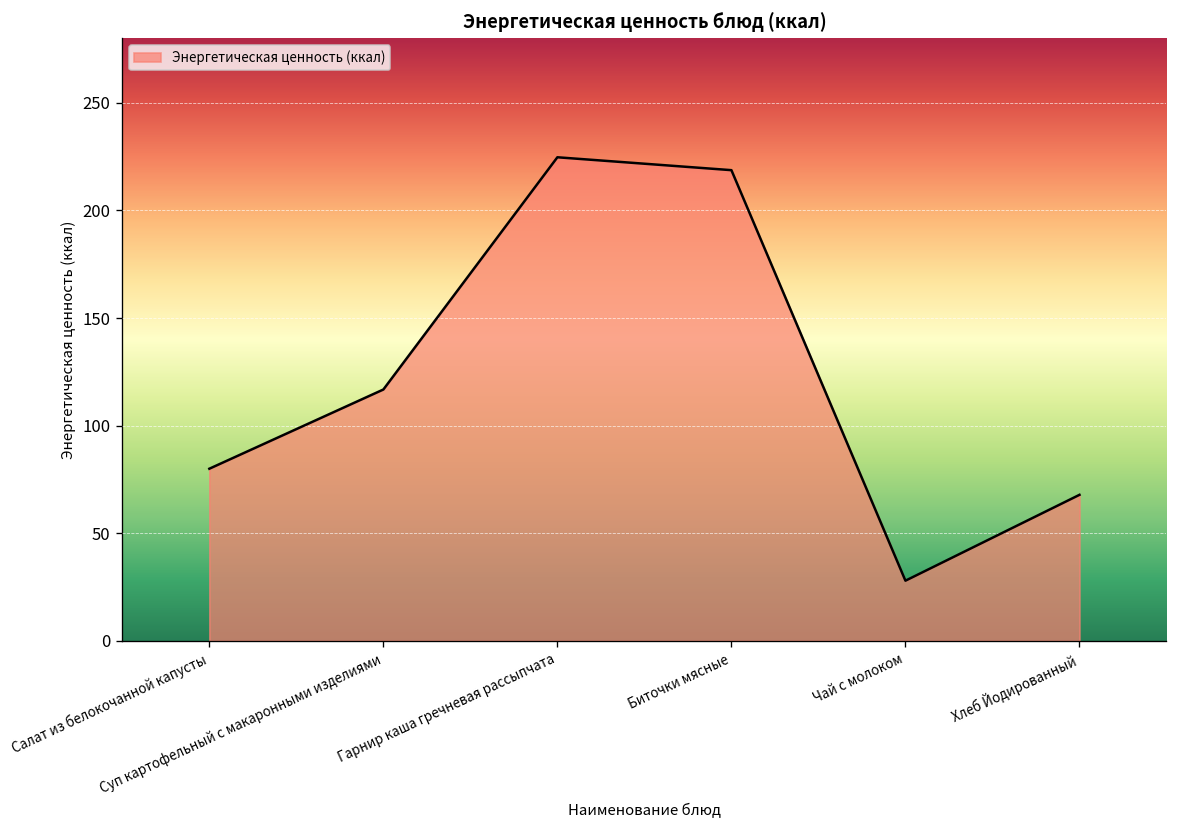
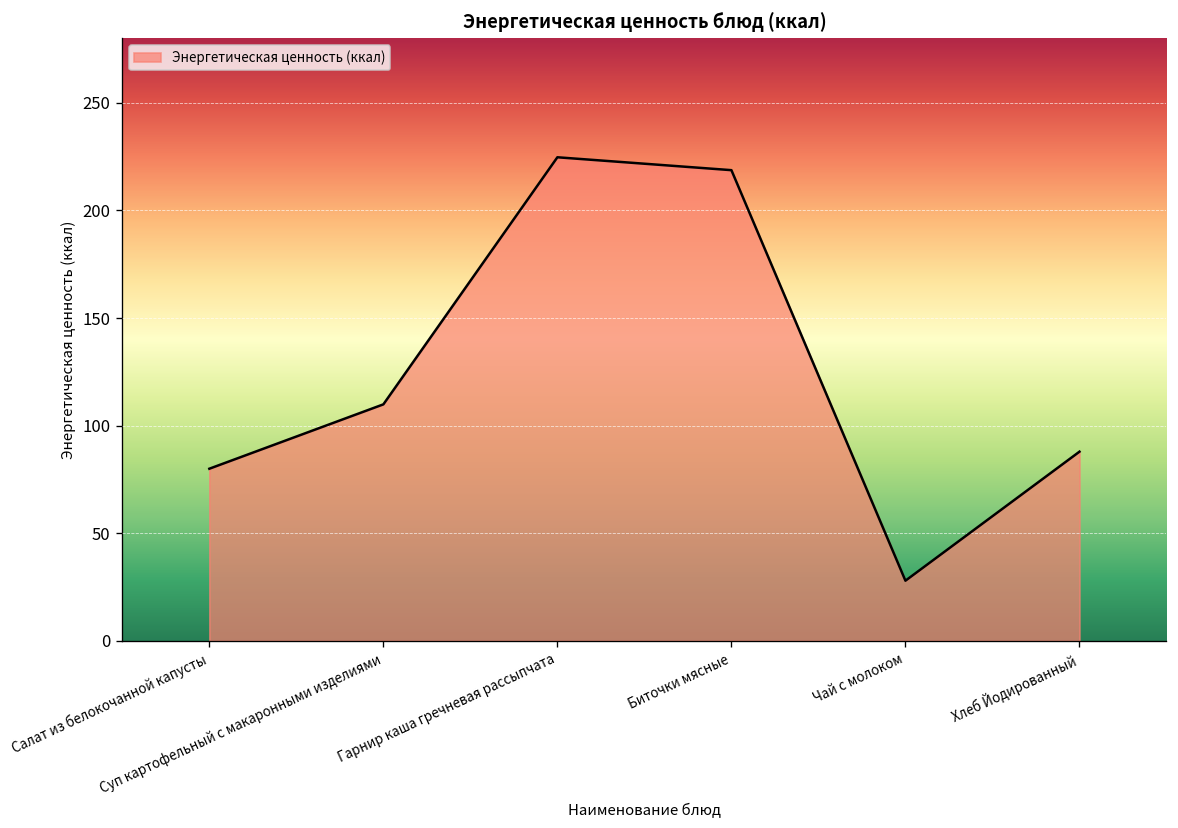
Суп картофельный с макаронными изделиями: 117 -> 110
Хлеб Йодированный: 68 -> 88
